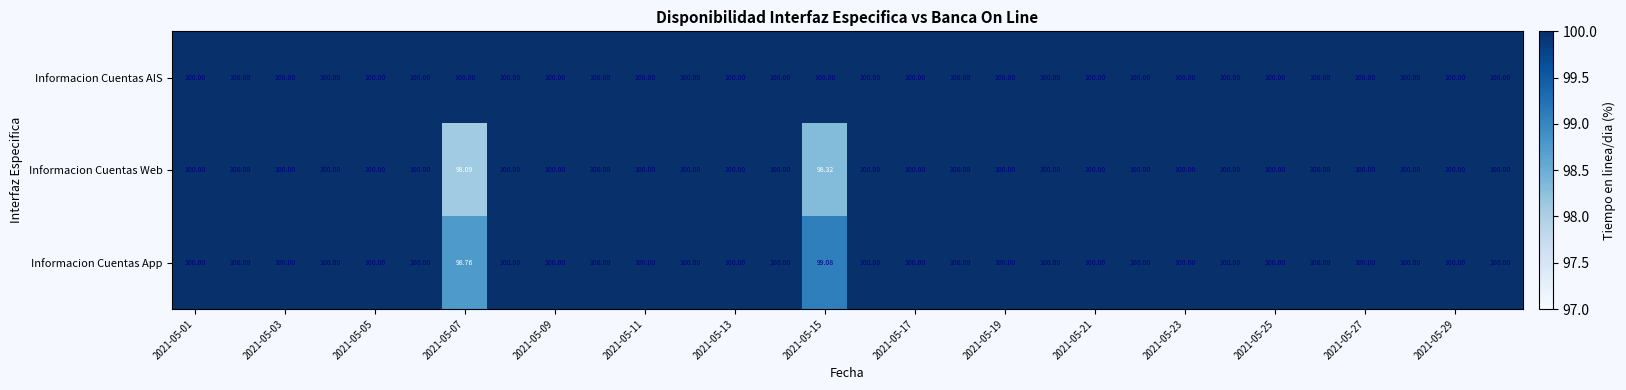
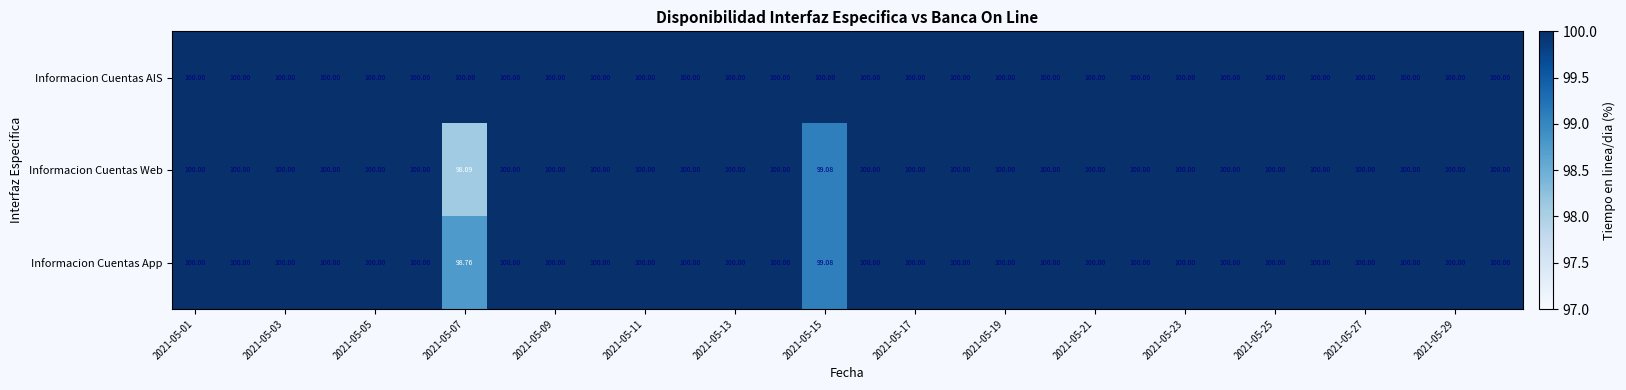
Informacion Cuentas Web, 2021-05-15: 98.32 -> 99.08
